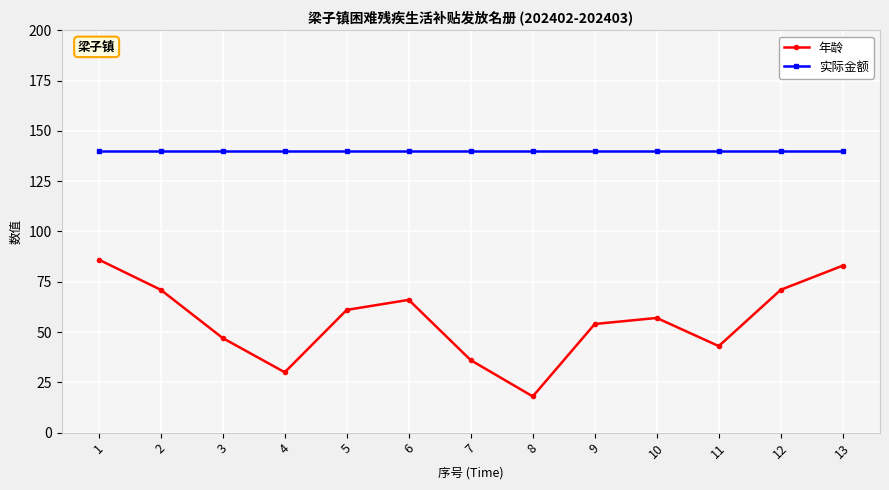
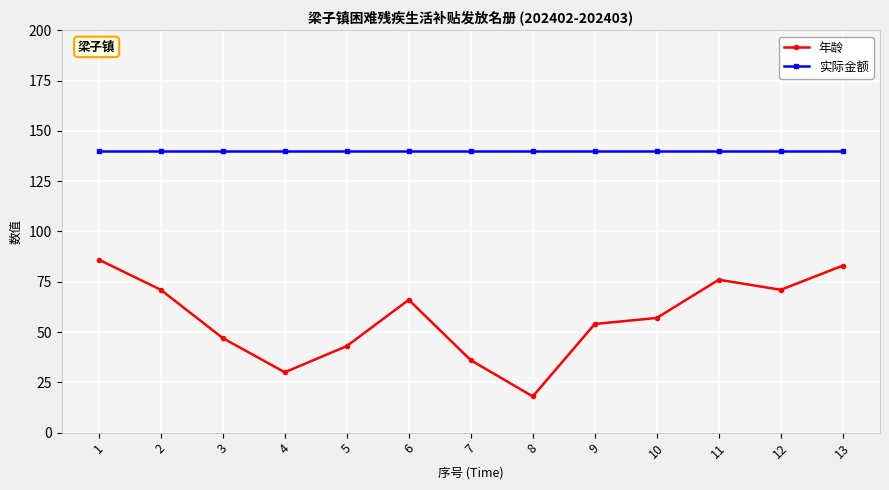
年龄, 5: 61 -> 43
年龄, 11: 43 -> 76
